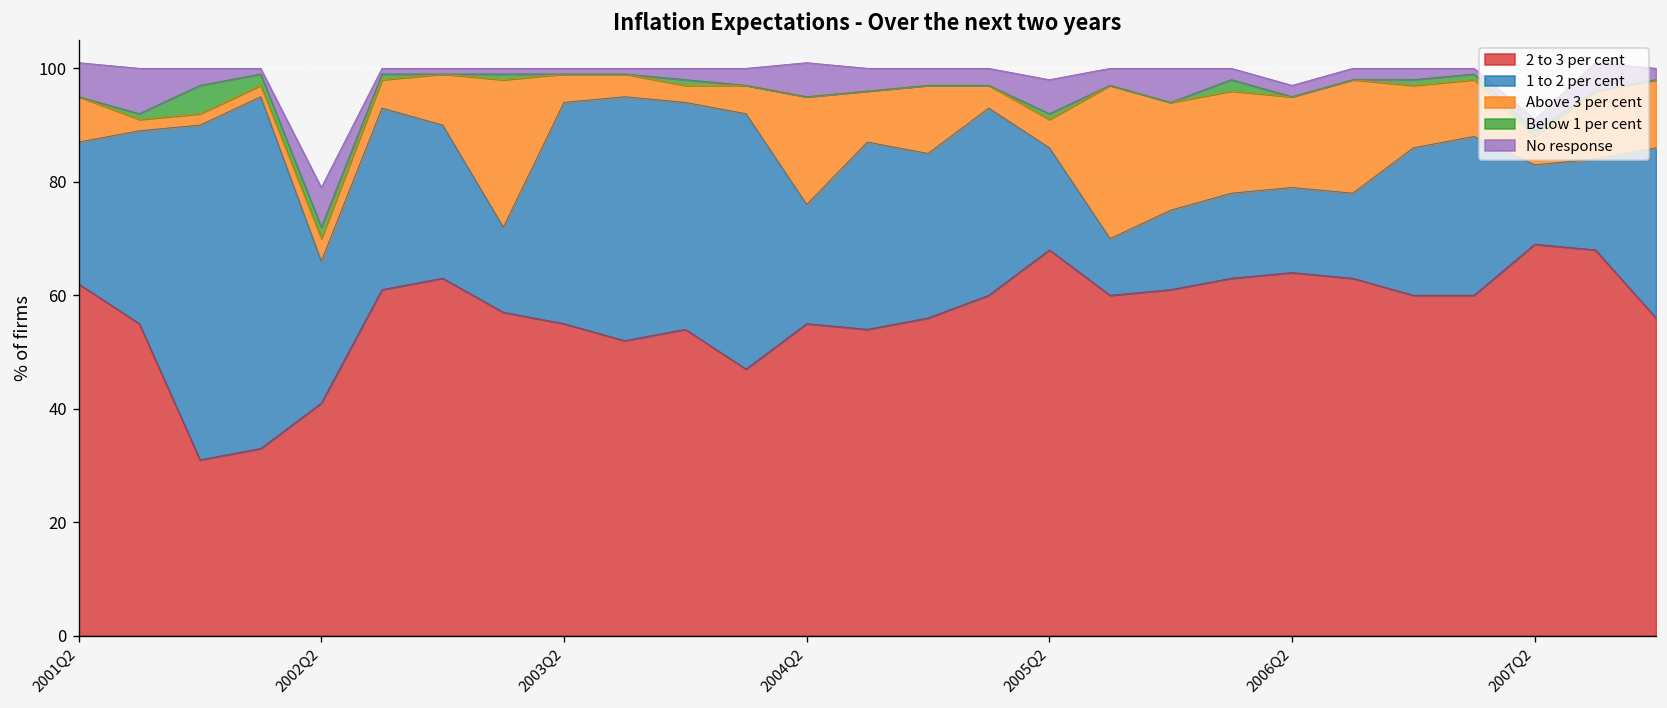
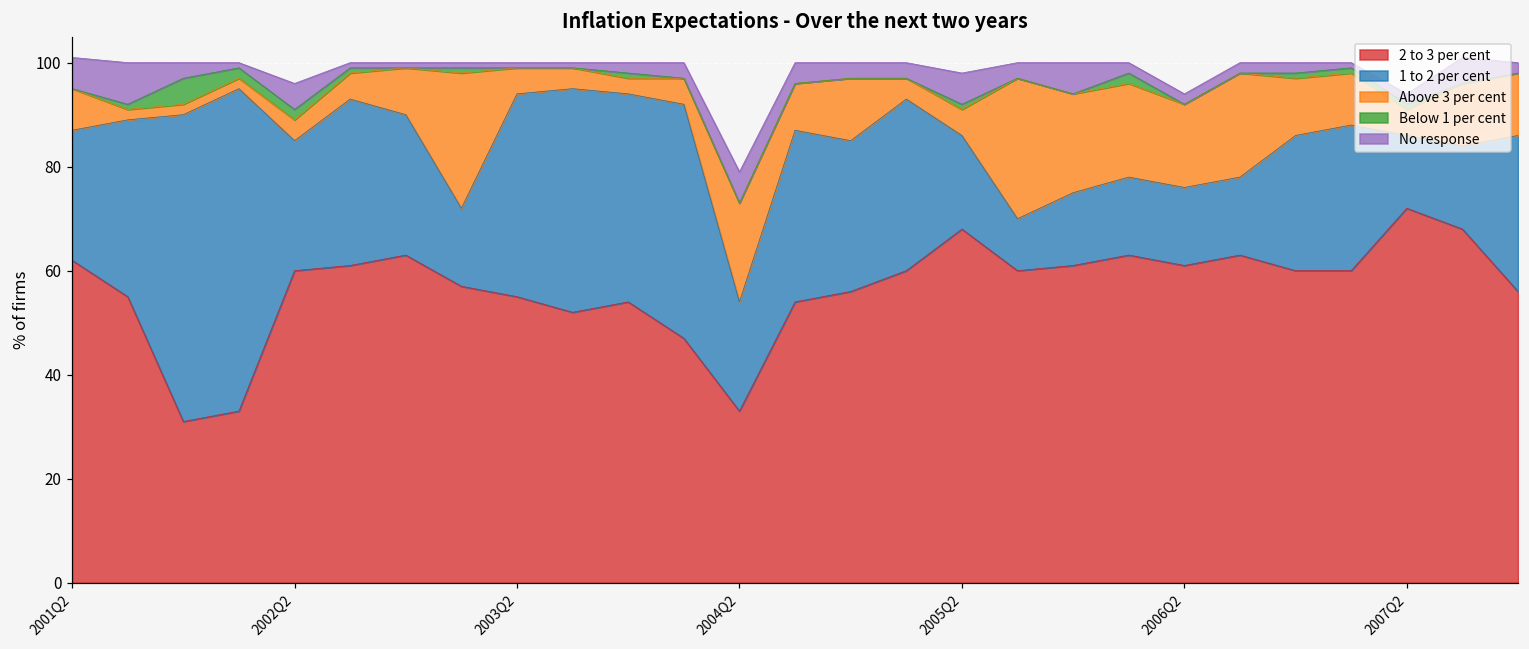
2 to 3 per cent, 2002Q2: 41 -> 60
No response, 2002Q2: 7 -> 5
2 to 3 per cent, 2004Q2: 55 -> 33
2 to 3 per cent, 2006Q2: 64 -> 61
2 to 3 per cent, 2007Q2: 69 -> 72
